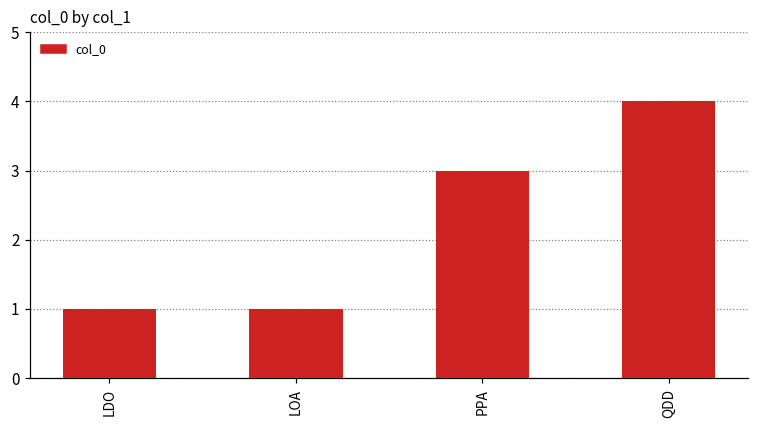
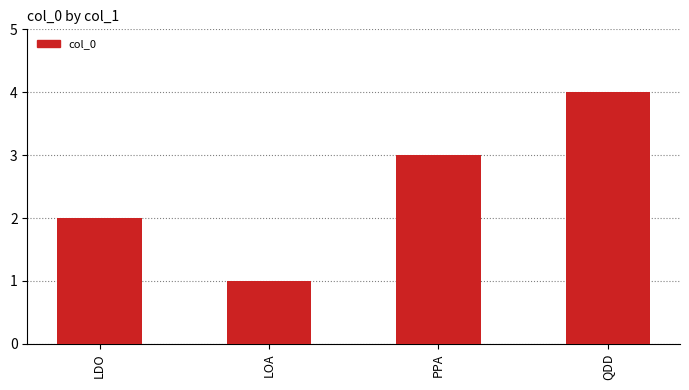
LDO: 1 -> 2
